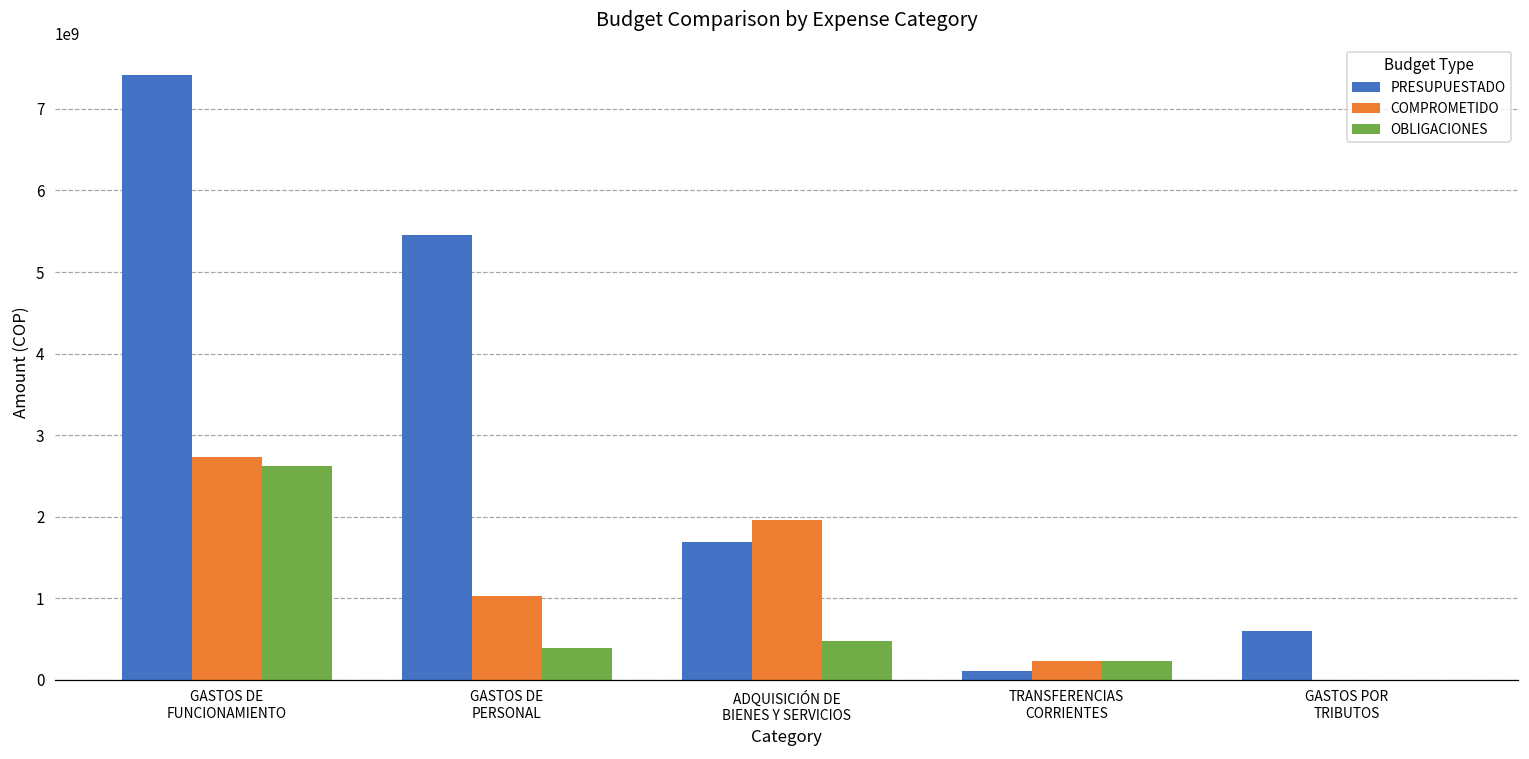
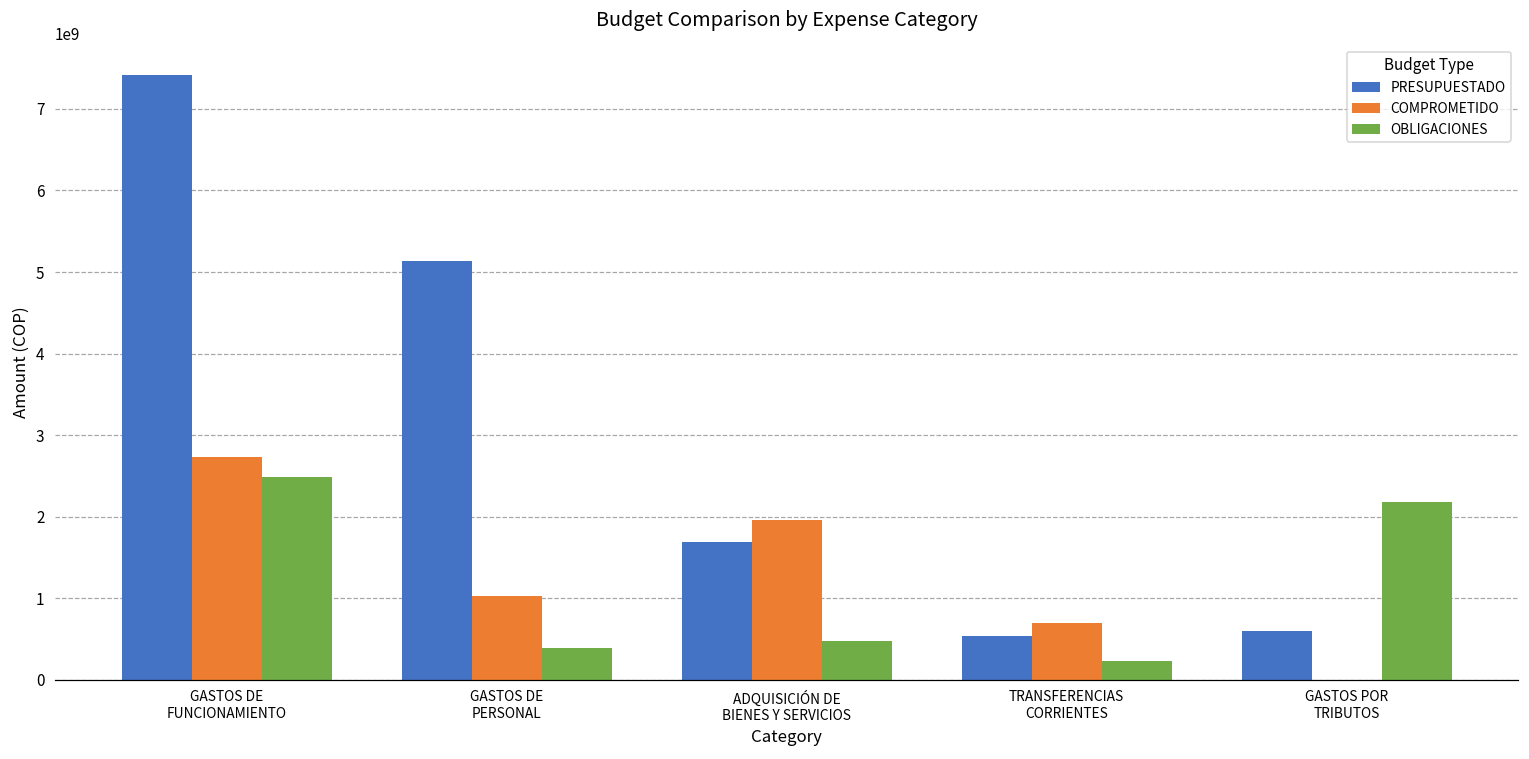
OBLIGACIONES, GASTOS DE FUNCIONAMIENTO: 2600000000 -> 2500000000
PRESUPUESTADO, GASTOS DE PERSONAL: 5400000000 -> 5100000000
PRESUPUESTADO, TRANSFERENCIAS CORRIENTES: 100000000 -> 500000000
COMPROMETIDO, TRANSFERENCIAS CORRIENTES: 200000000 -> 700000000
OBLIGACIONES, GASTOS POR TRIBUTOS: 0 -> 2200000000
